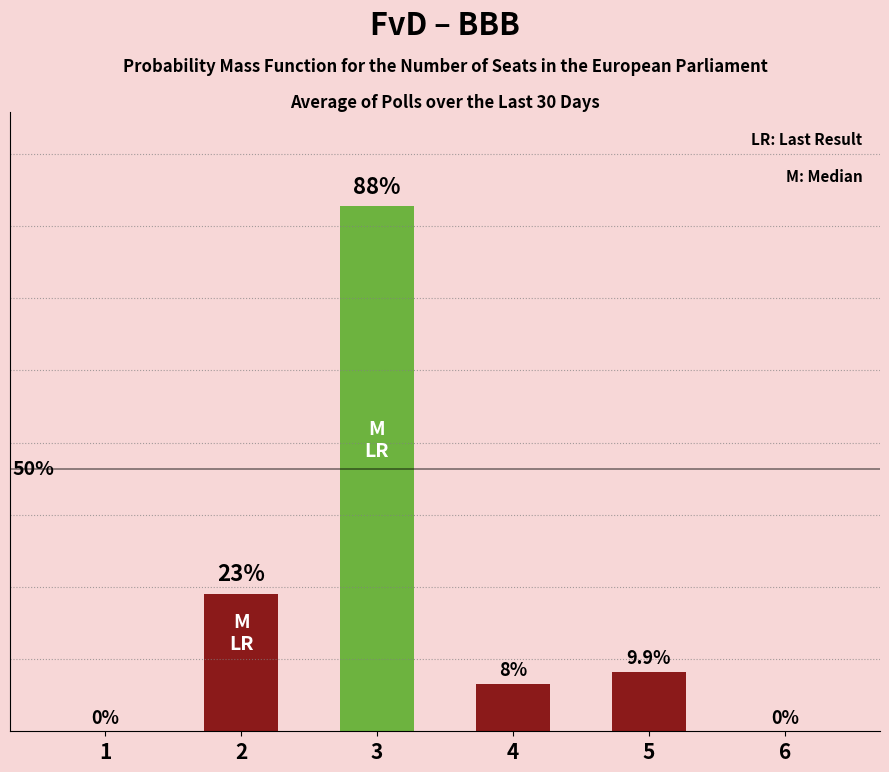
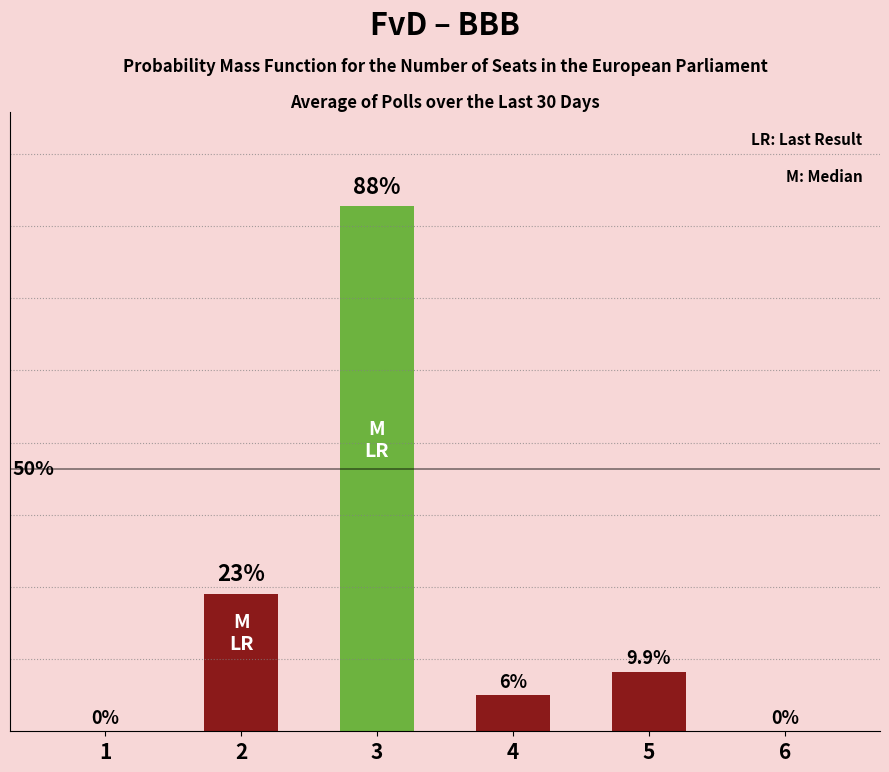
4: 8% -> 6%
